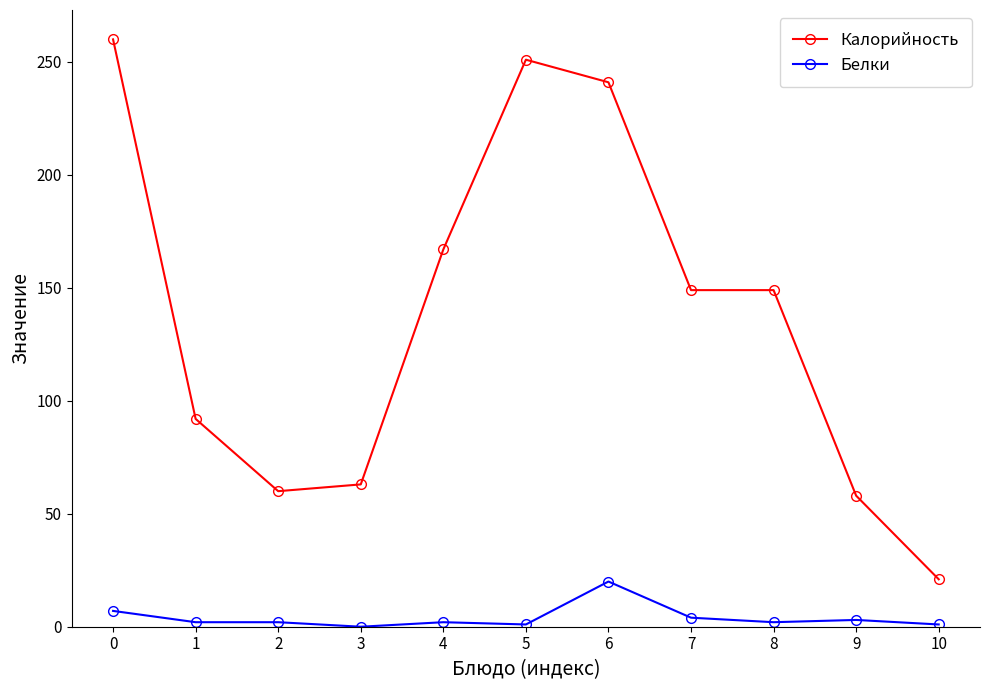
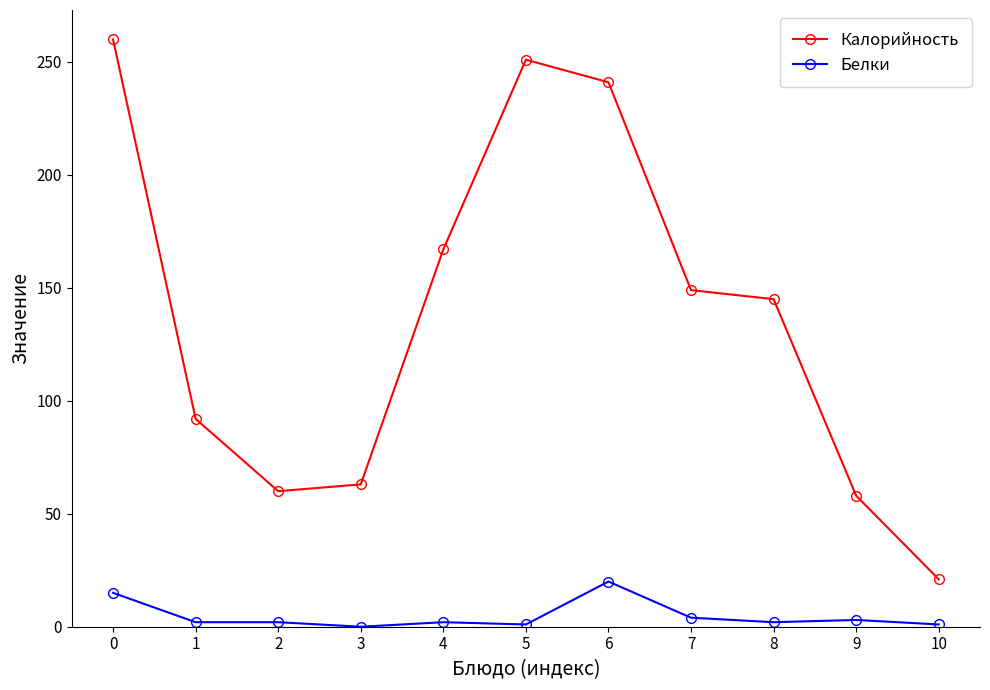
Белки, 0: 7 -> 15
Калорийность, 8: 149 -> 145
